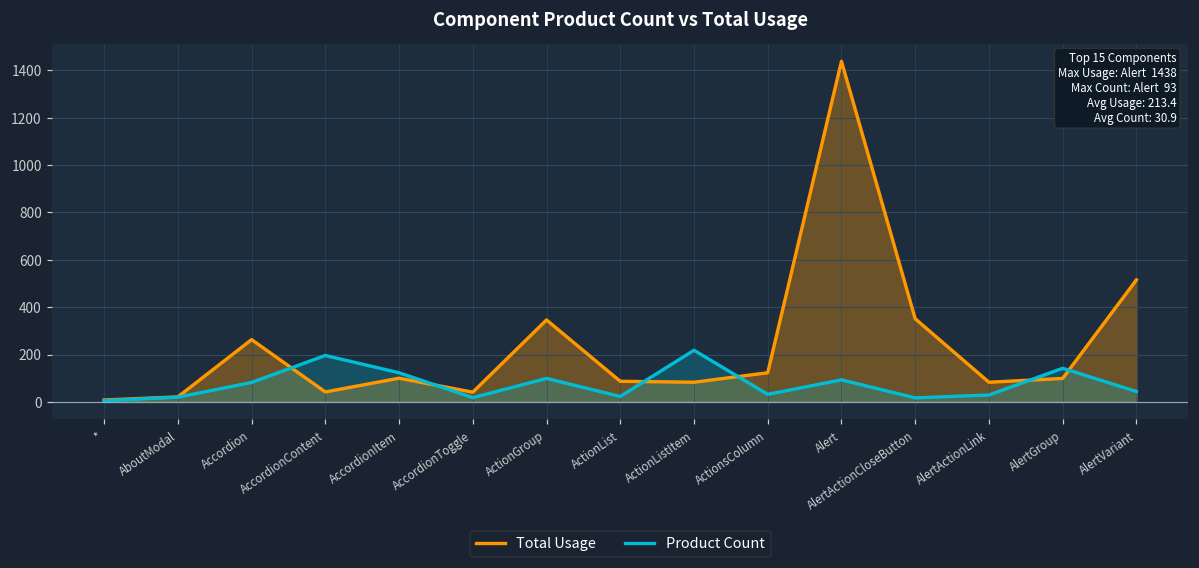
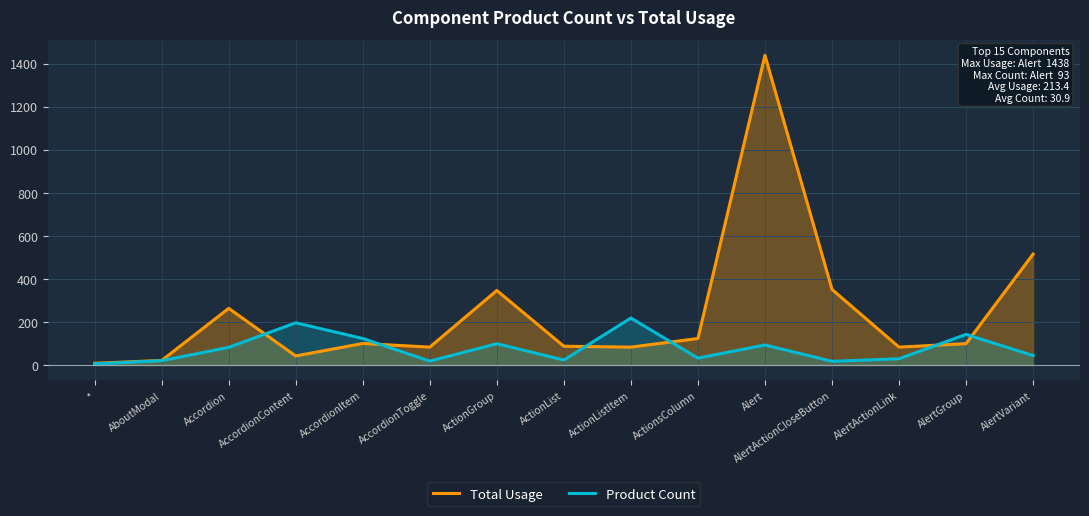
Total Usage, AccordionToggle: 40 -> 80
